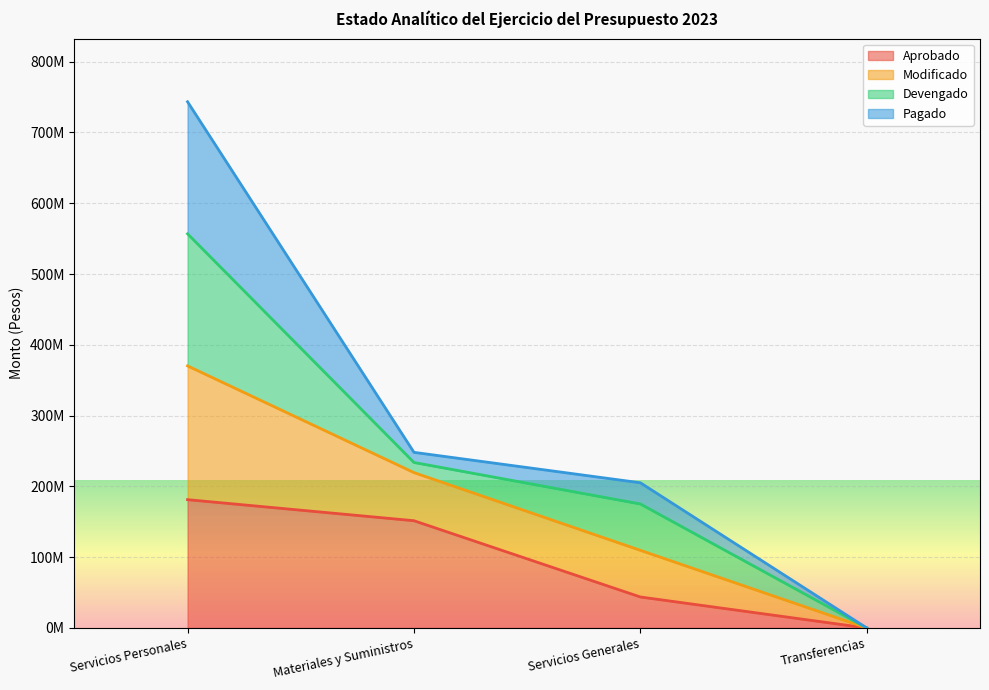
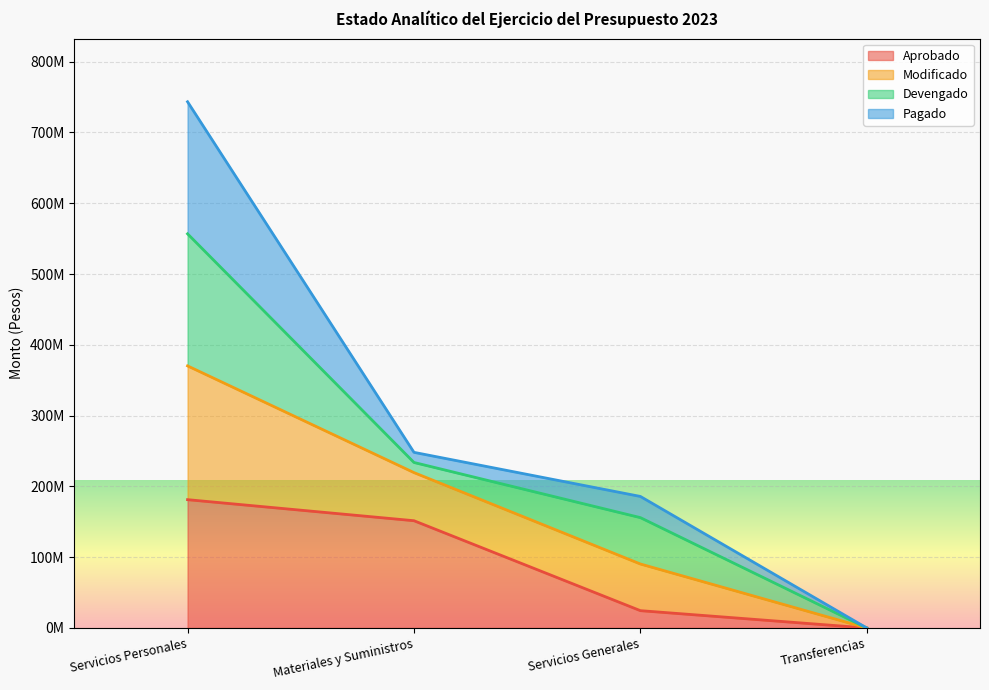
Aprobado, Servicios Generales: 40000000 -> 20000000
